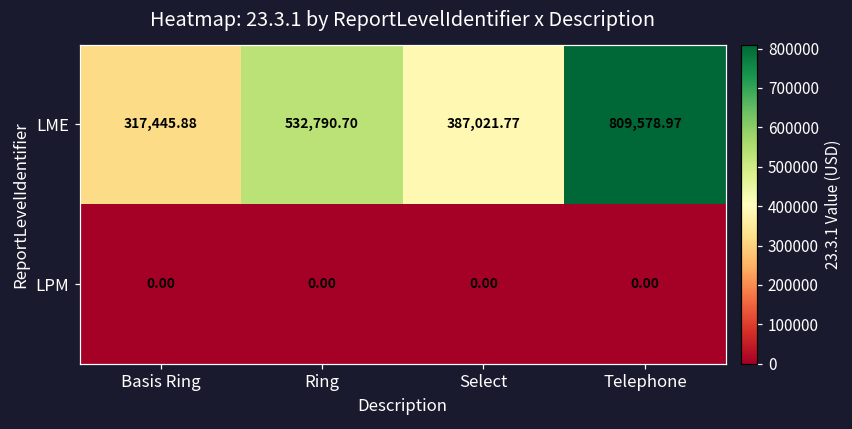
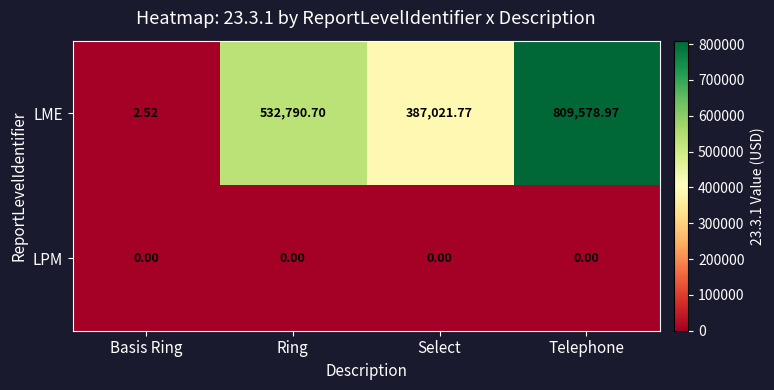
LME, Basis Ring: 317,445.88 -> 2.52
